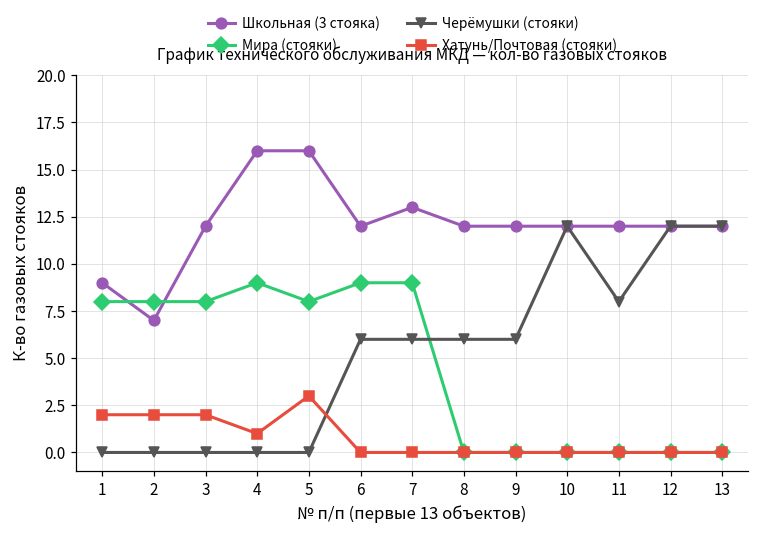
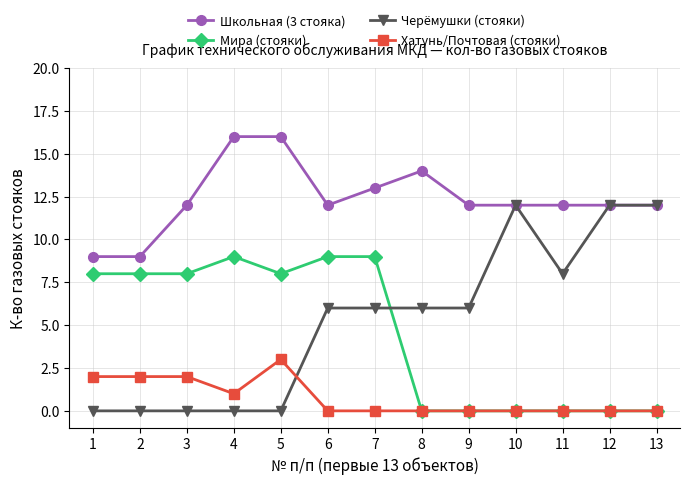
Школьная (3 стояка), 2: 7 -> 9
Школьная (3 стояка), 8: 12 -> 14
